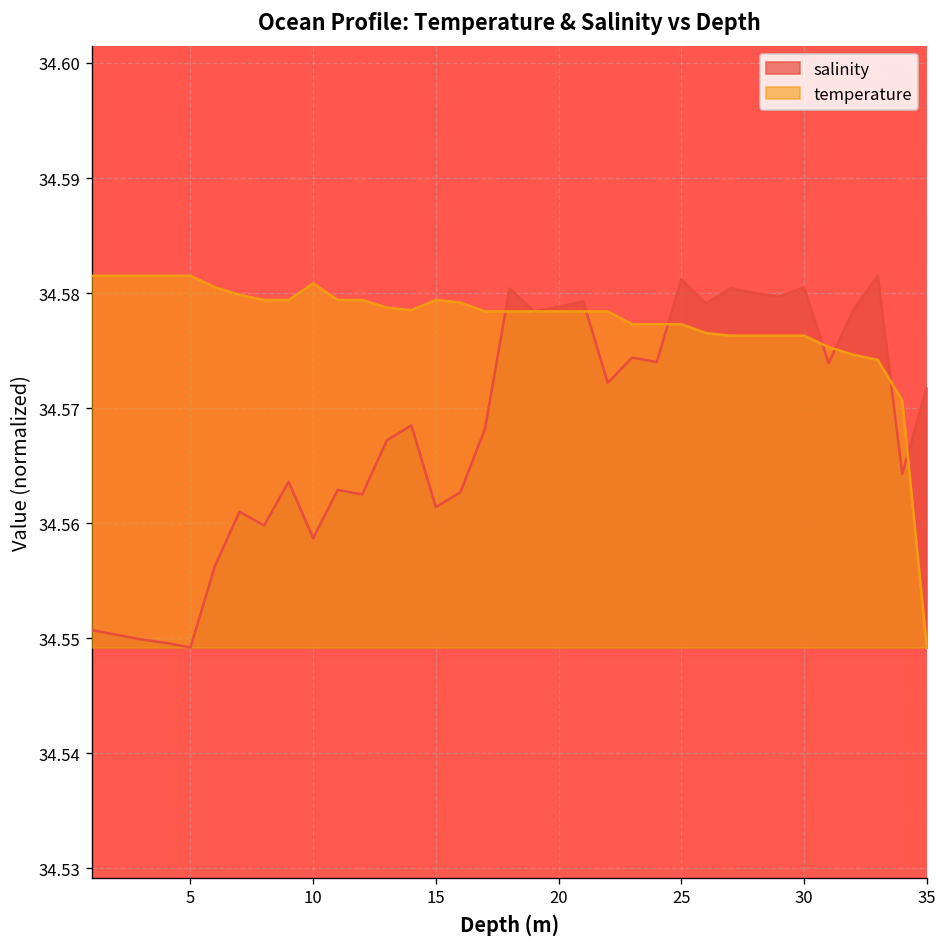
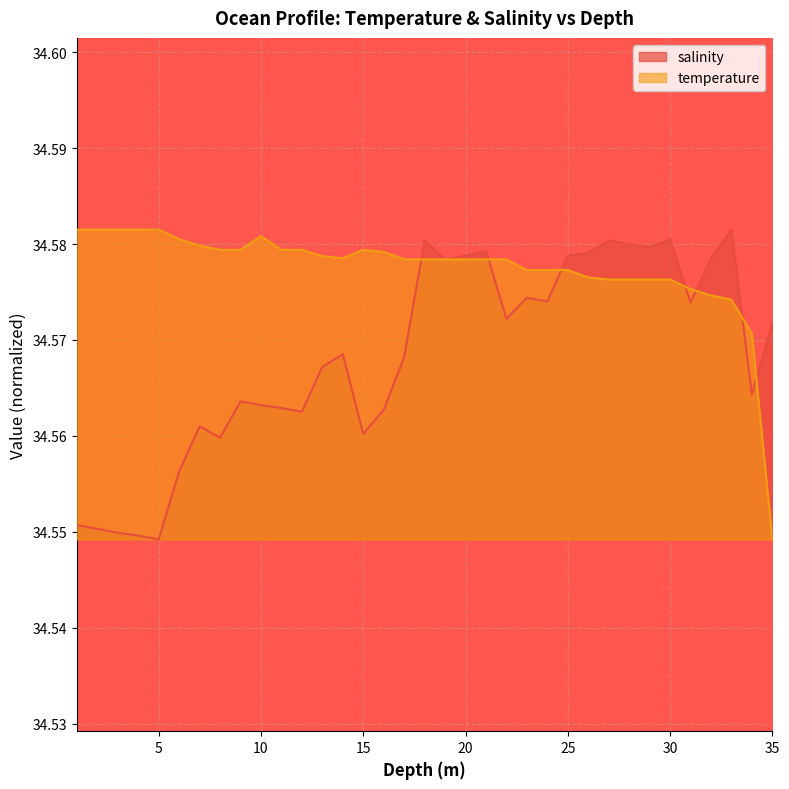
salinity, 10: 34.559 -> 34.563
salinity, 15: 34.561 -> 34.560
salinity, 25: 34.581 -> 34.579
